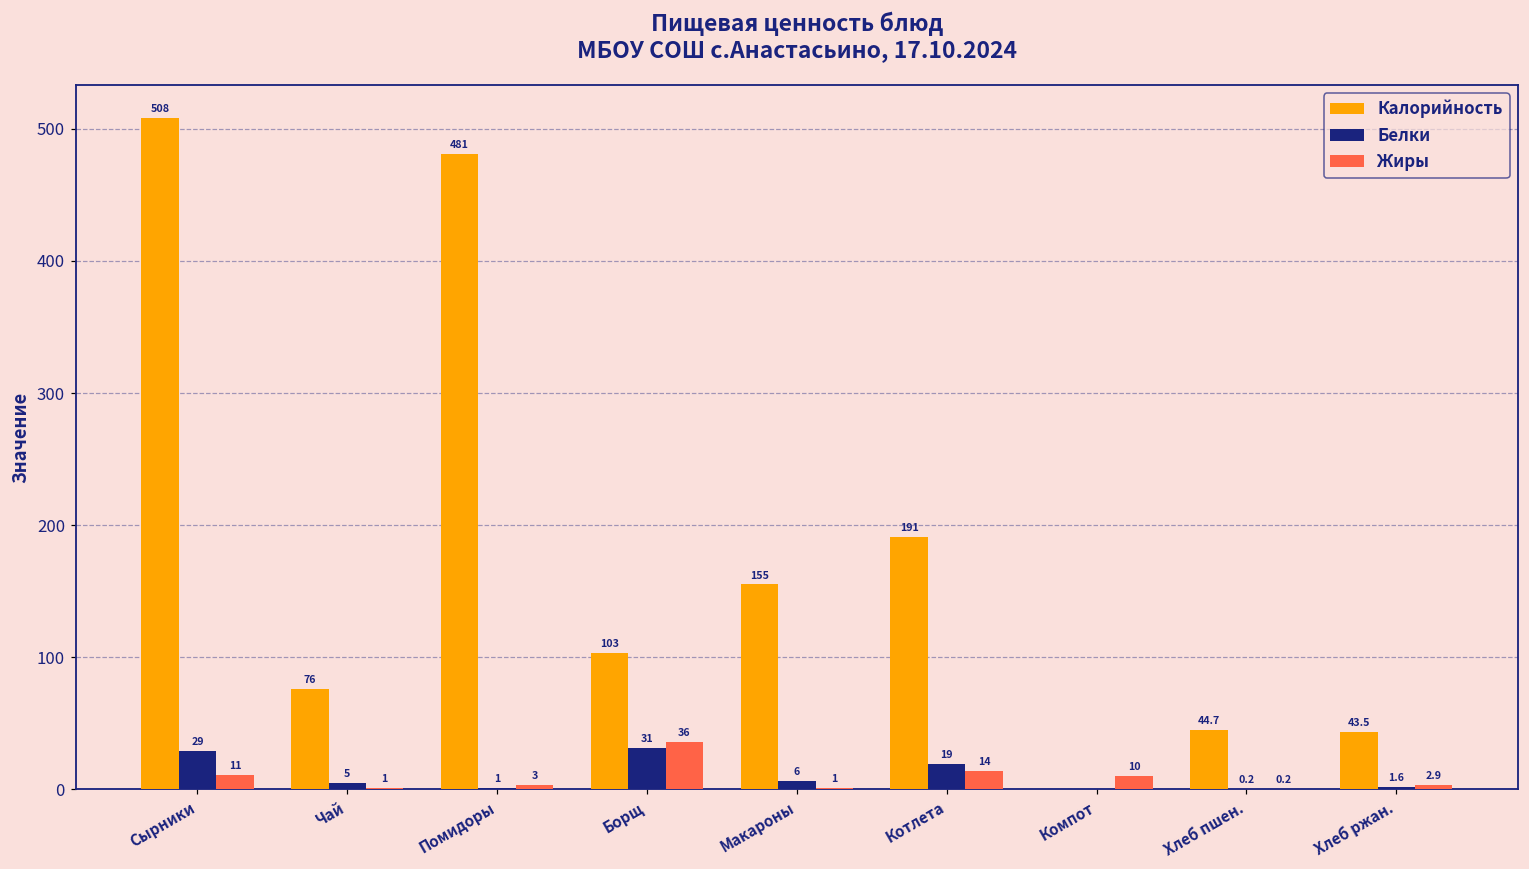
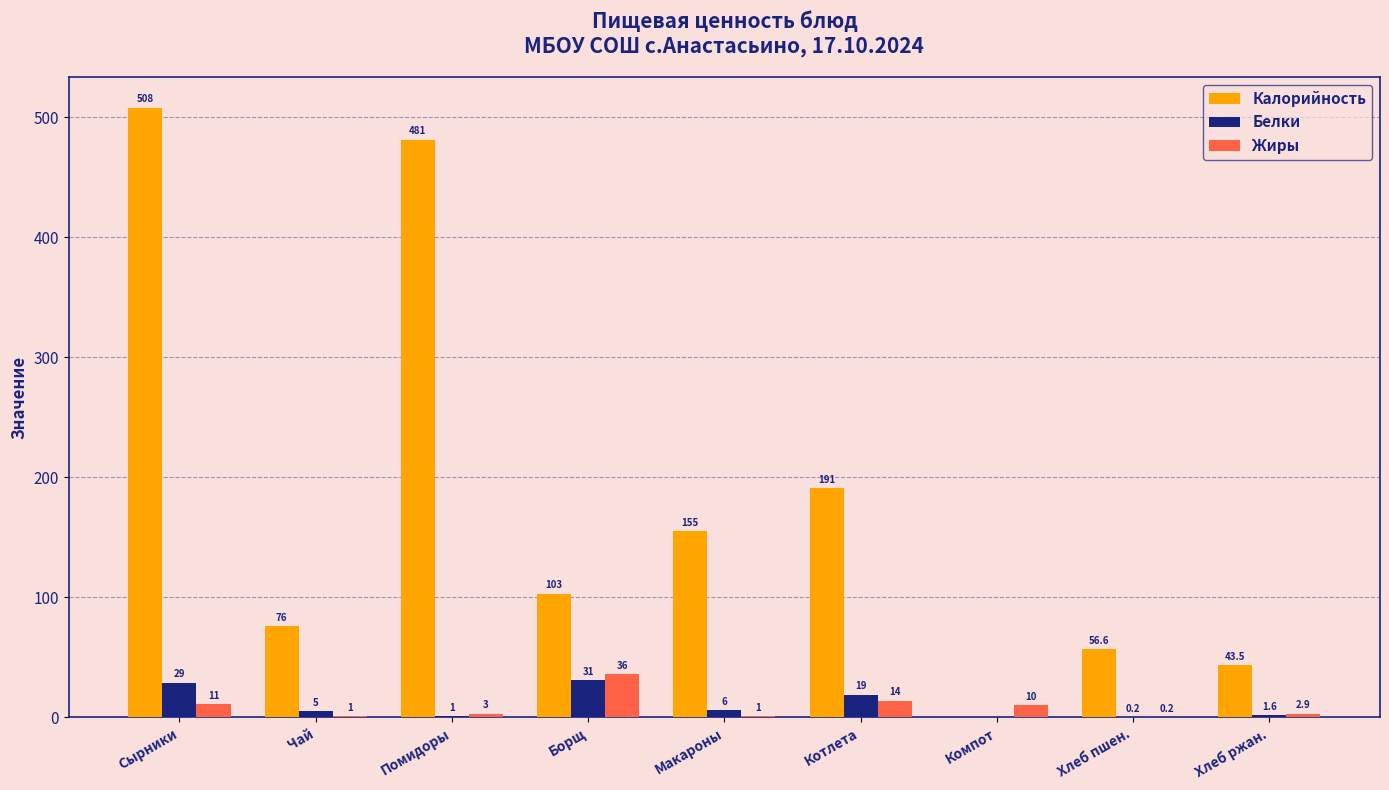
Калорийность, Хлеб пшен.: 44.7 -> 56.6
